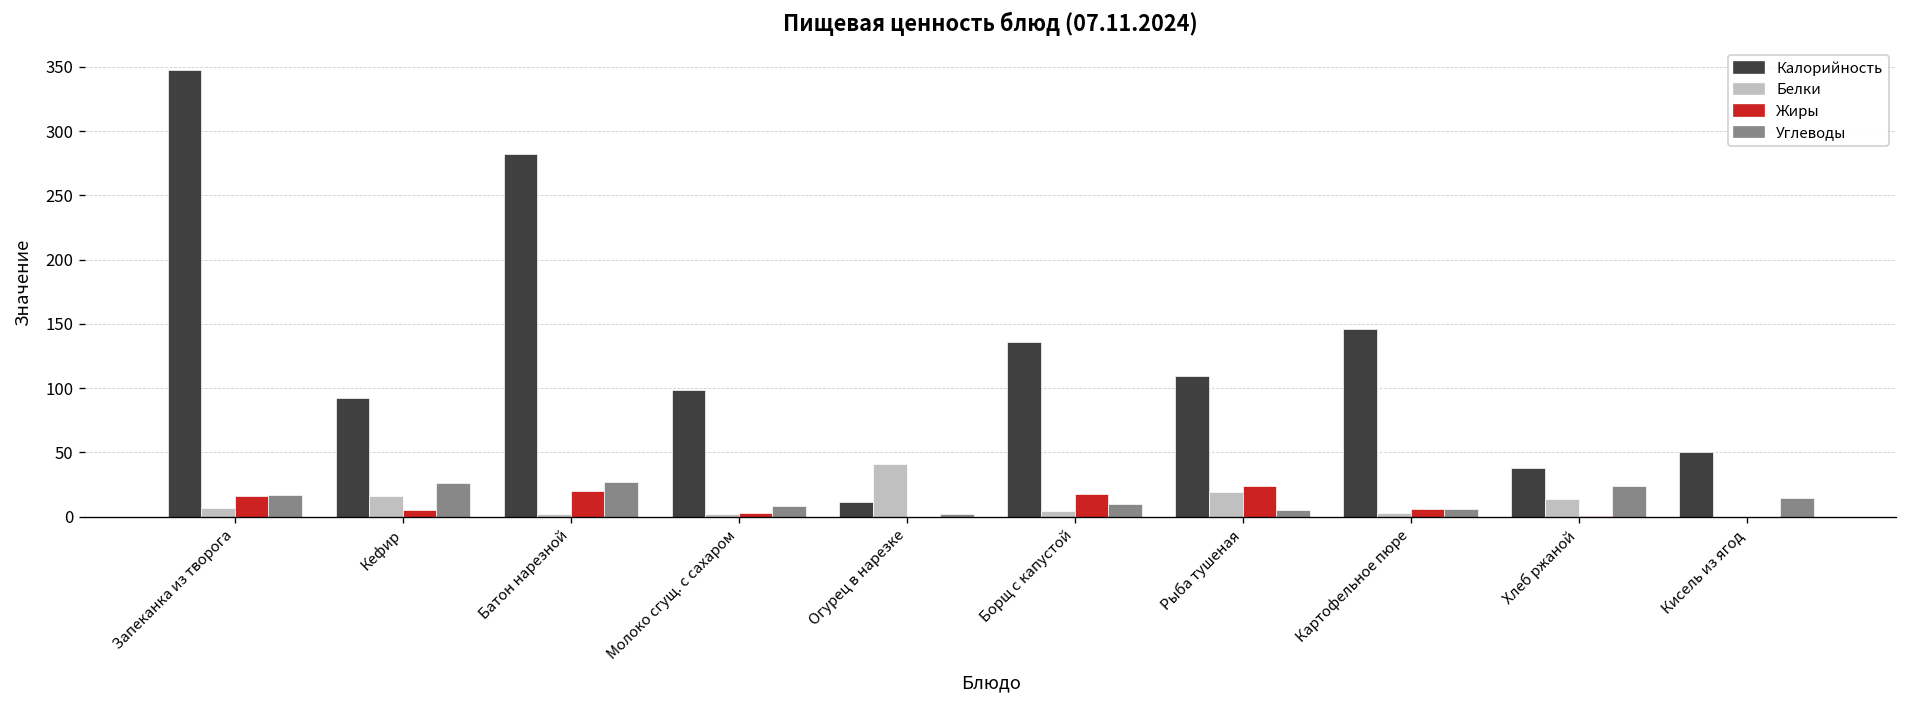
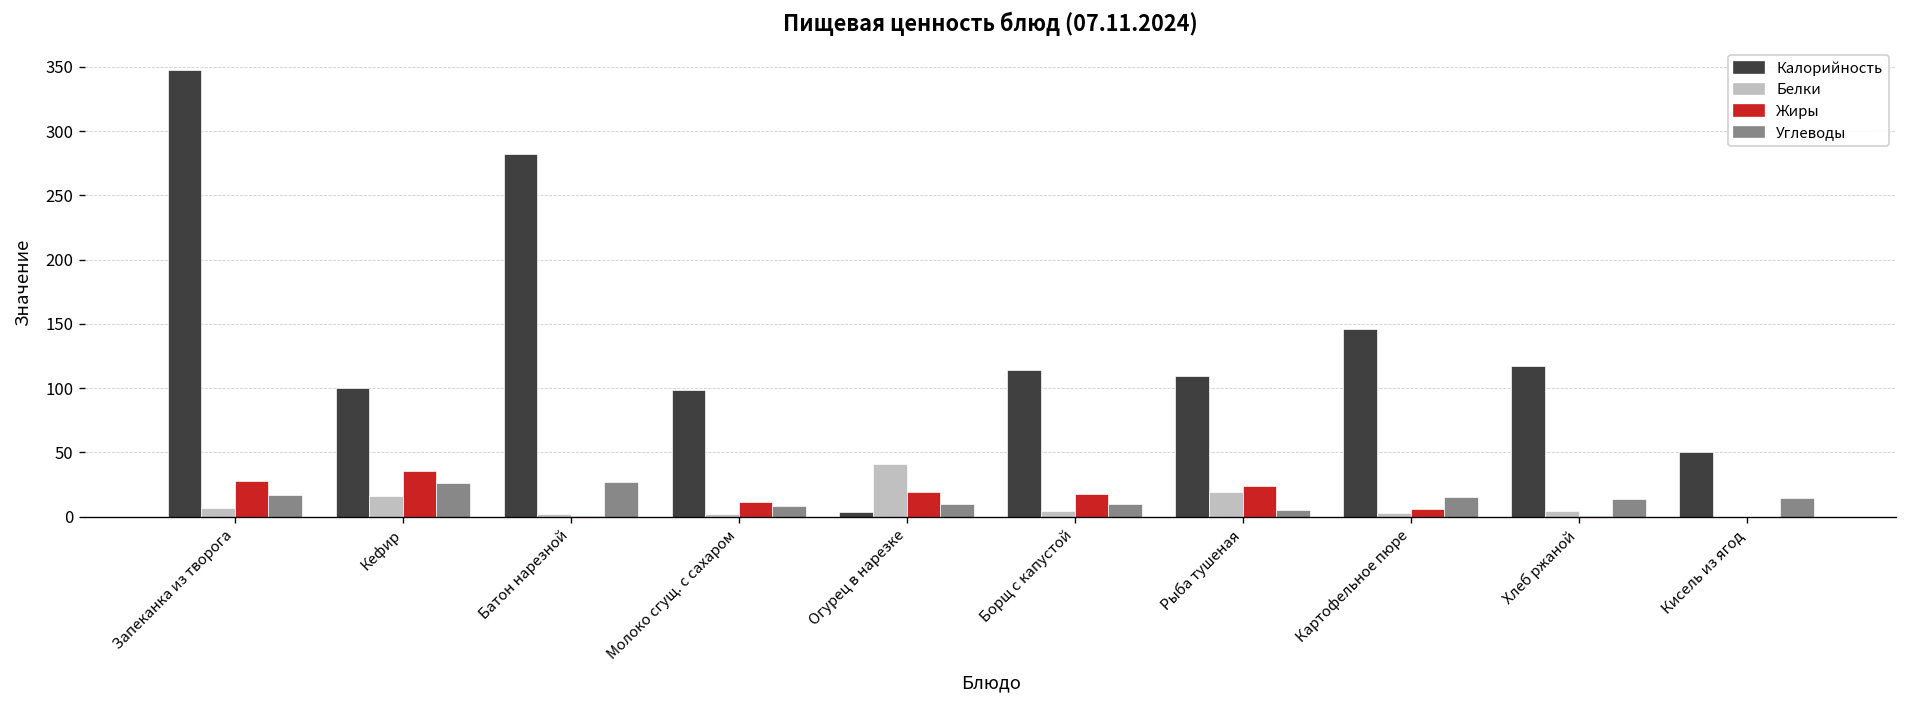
Жиры, Запеканка из творога: 16 -> 28
Калорийность, Кефир: 92 -> 100
Жиры, Кефир: 5 -> 35
Жиры, Батон нарезной: 20 -> 0
Жиры, Молоко сгущ. с сахаром: 3 -> 11
Калорийность, Огурец в нарезке: 11 -> 4
Жиры, Огурец в нарезке: 0 -> 19
Углеводы, Огурец в нарезке: 2 -> 10
Калорийность, Борщ с капустой: 136 -> 114
Углеводы, Картофельное пюре: 6 -> 16
Калорийность, Хлеб ржаной: 38 -> 117
Белки, Хлеб ржаной: 14 -> 4
Углеводы, Хлеб ржаной: 24 -> 14
